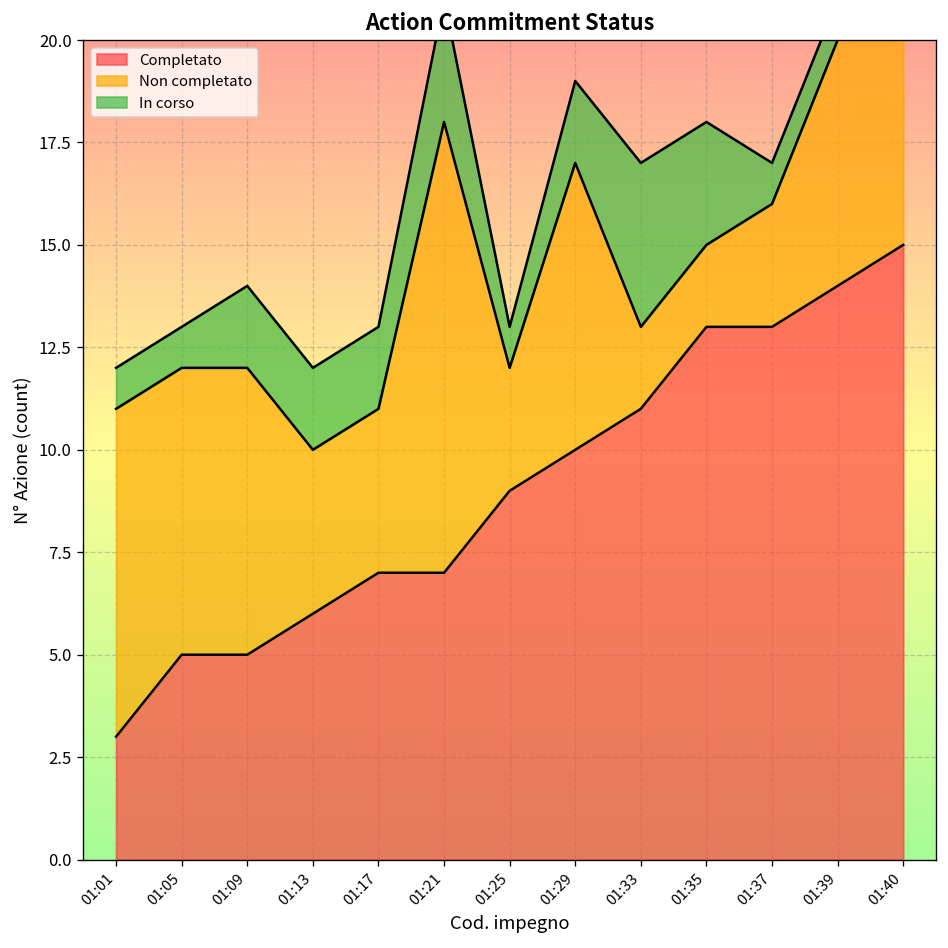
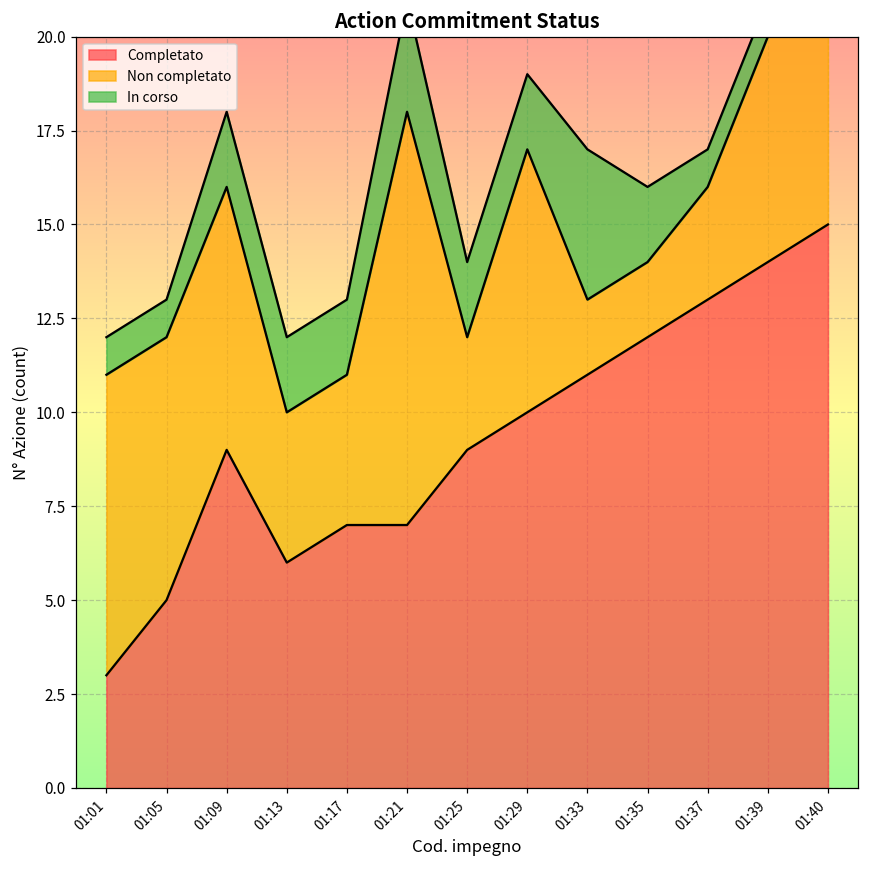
Completato, 01:09: 5 -> 9
In corso, 01:25: 1 -> 2
Completato, 01:35: 13 -> 12
In corso, 01:35: 3 -> 2
